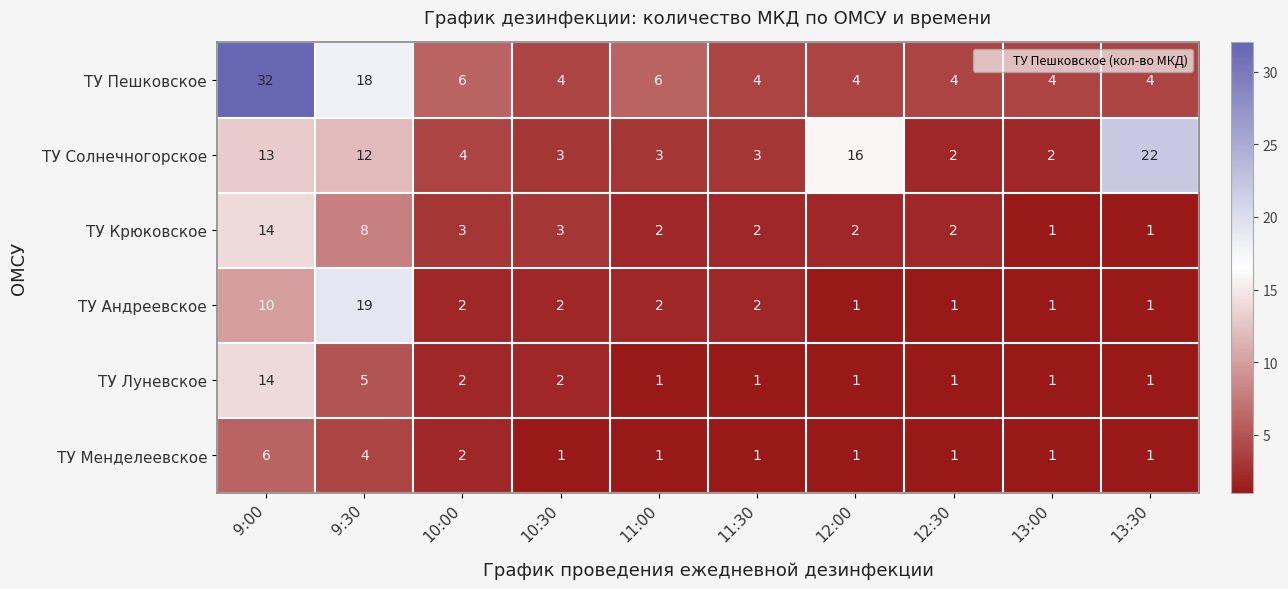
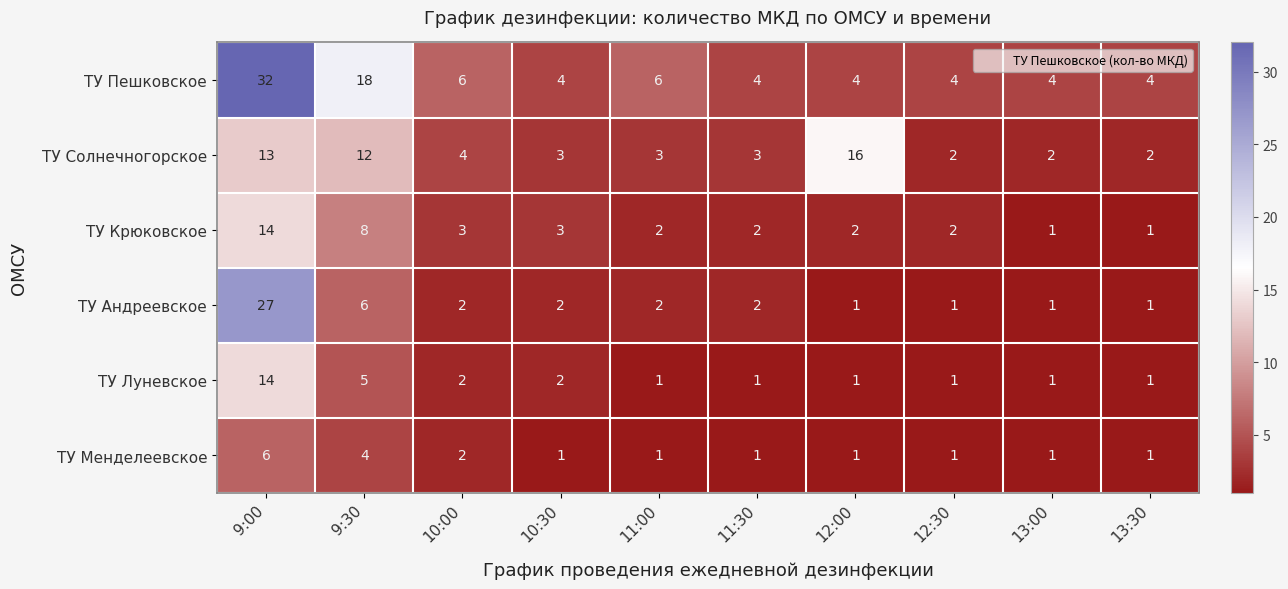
ТУ Солнечногорское, 13:30: 22 -> 2
ТУ Андреевское, 9:00: 10 -> 27
ТУ Андреевское, 9:30: 19 -> 6
